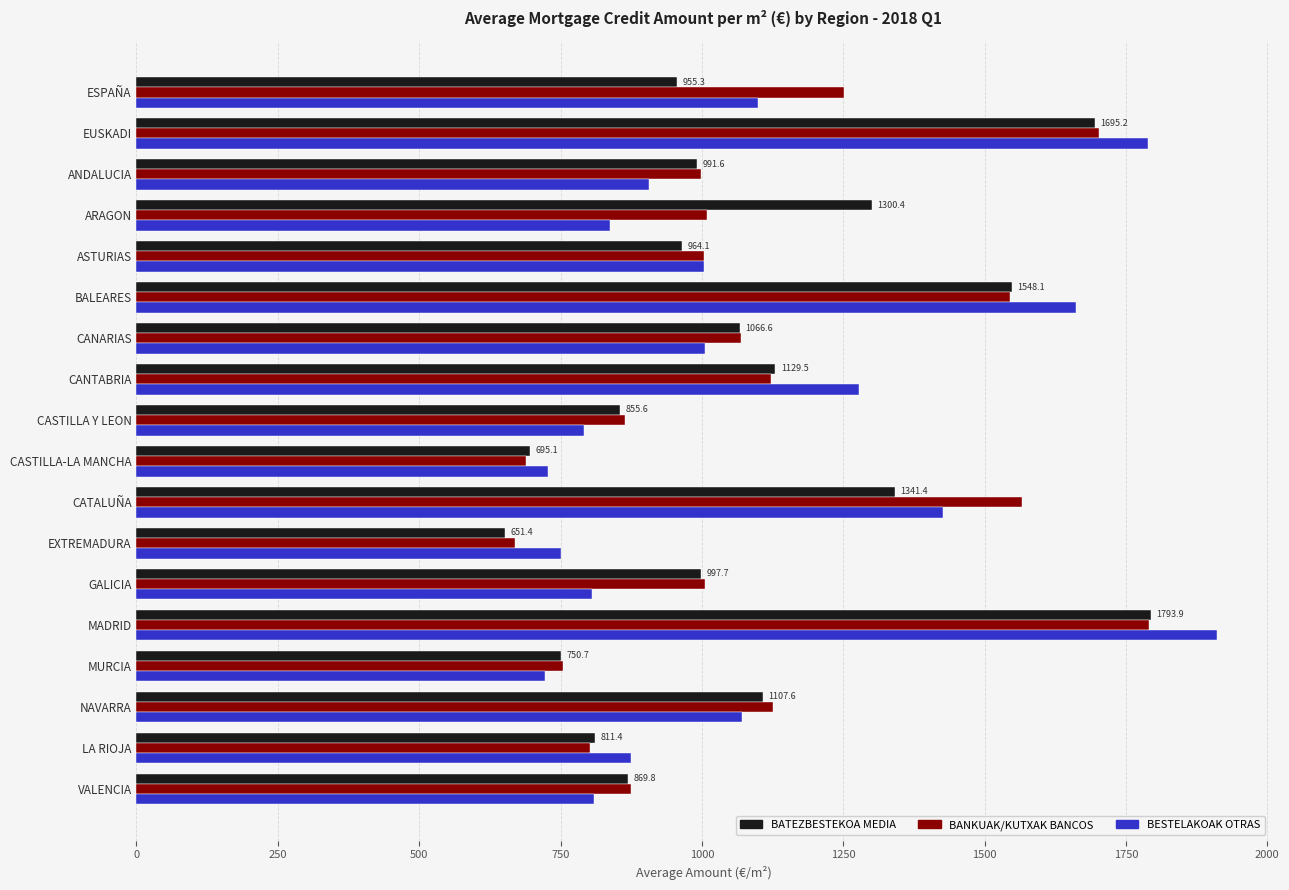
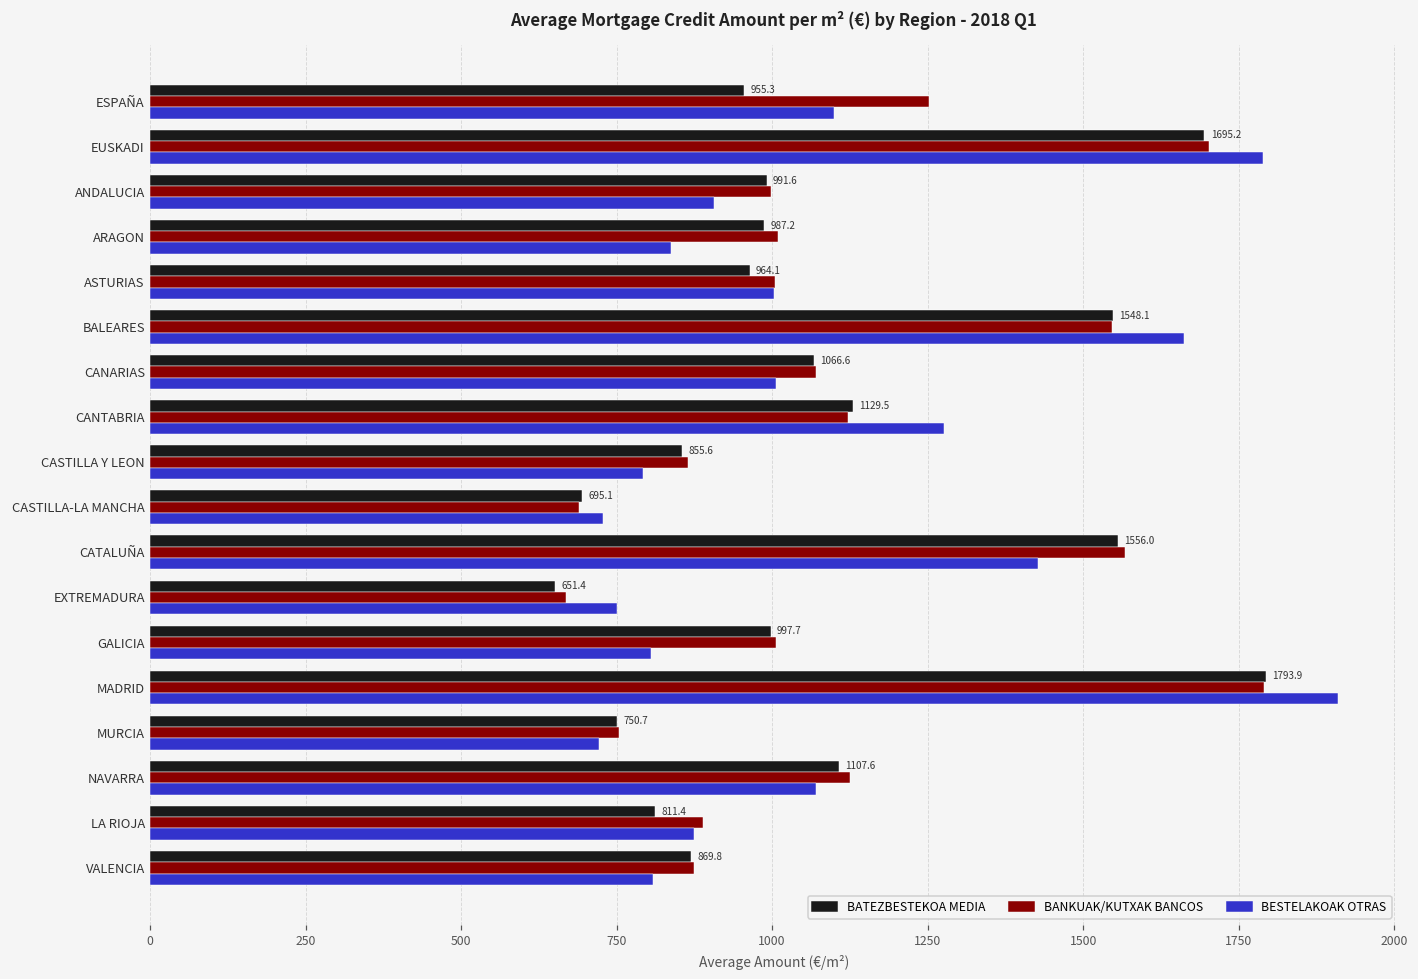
BATEZBESTEKOA MEDIA, ARAGON: 1300.4 -> 987.2
BATEZBESTEKOA MEDIA, CATALUÑA: 1341.4 -> 1556.0
BANKUAK/KUTXAK BANCOS, LA RIOJA: 800 -> 890
